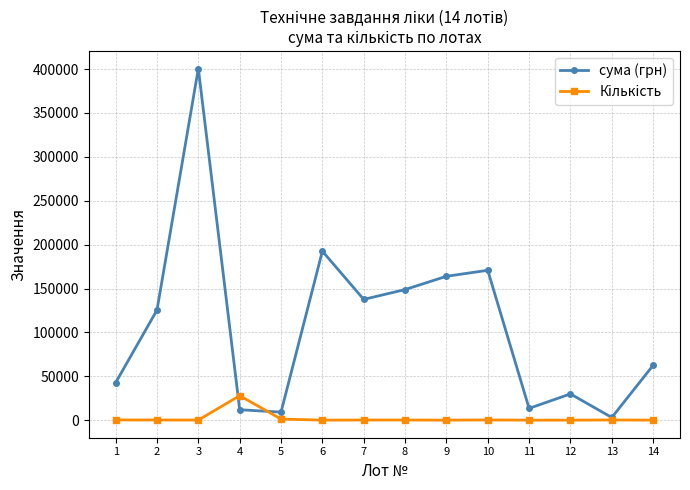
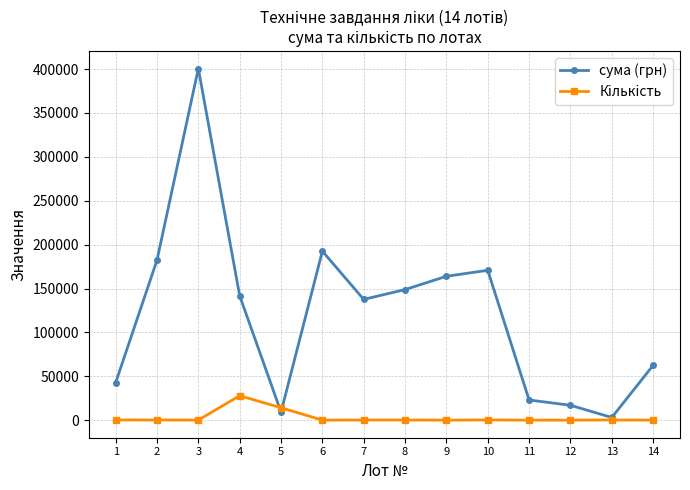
сума (грн), 2: 130000 -> 180000
сума (грн), 4: 10000 -> 140000
Кількість, 5: 0 -> 10000
сума (грн), 11: 10000 -> 20000
сума (грн), 12: 30000 -> 20000
